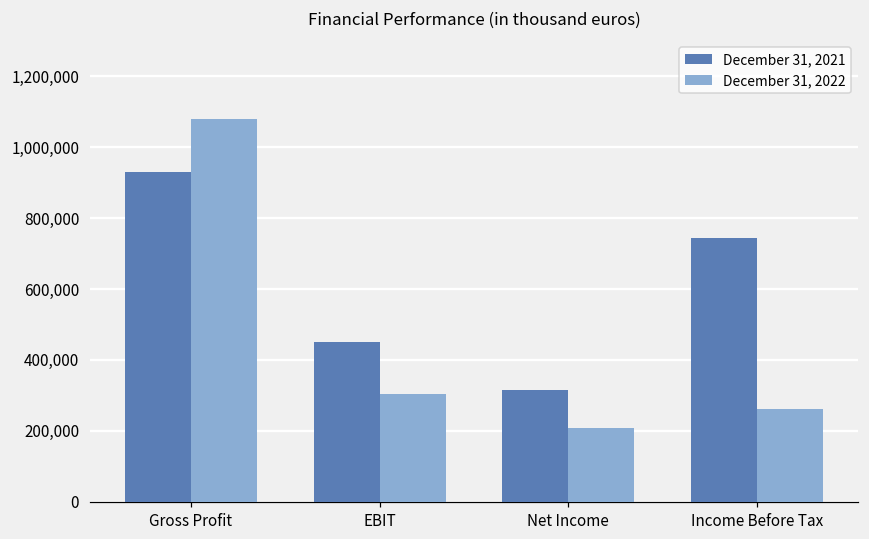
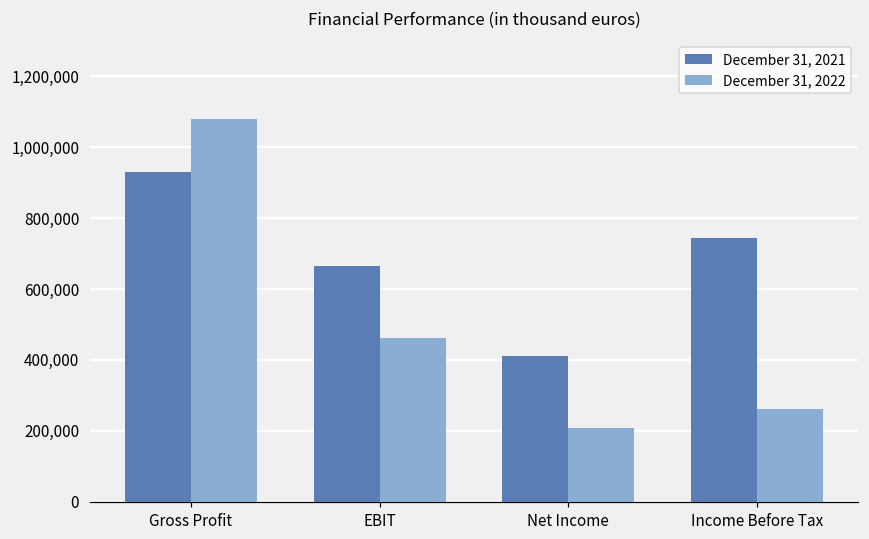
December 31, 2021, EBIT: 450,000 -> 660,000
December 31, 2022, EBIT: 300,000 -> 460,000
December 31, 2021, Net Income: 310,000 -> 410,000
